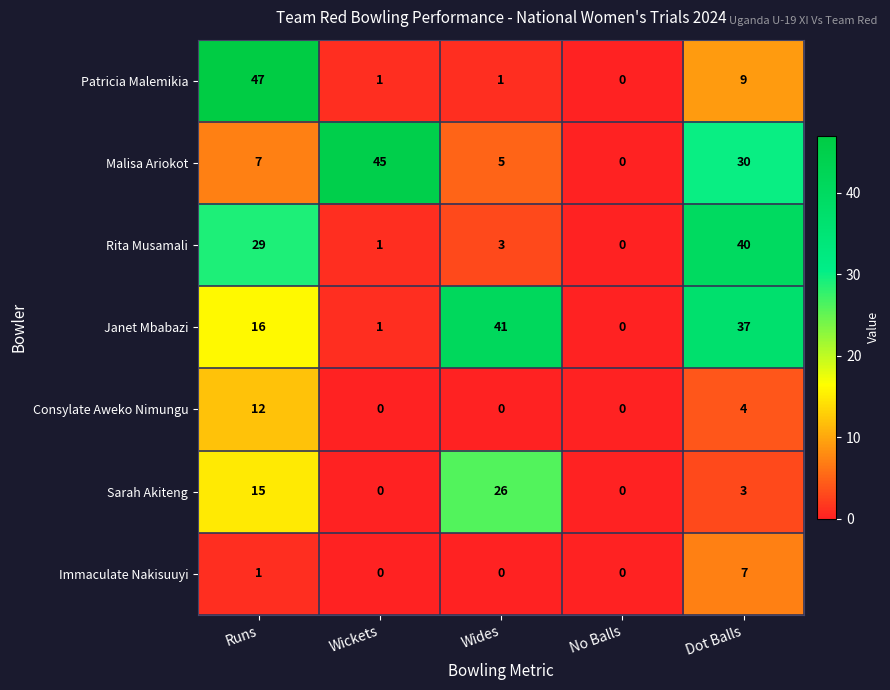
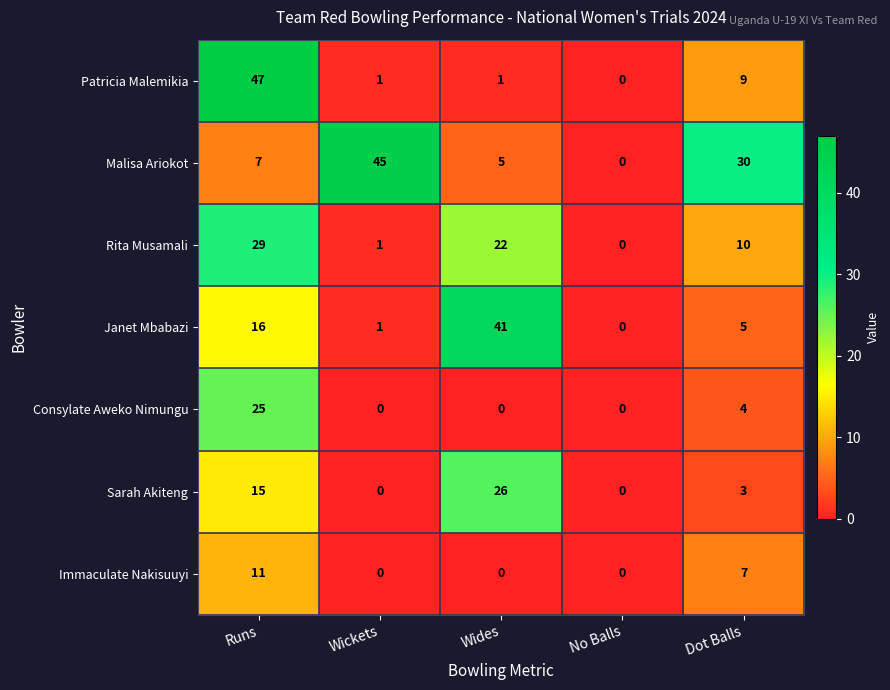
Rita Musamali, Wides: 3 -> 22
Rita Musamali, Dot Balls: 40 -> 10
Janet Mbabazi, Dot Balls: 37 -> 5
Consylate Aweko Nimungu, Runs: 12 -> 25
Immaculate Nakisuuyi, Runs: 1 -> 11
